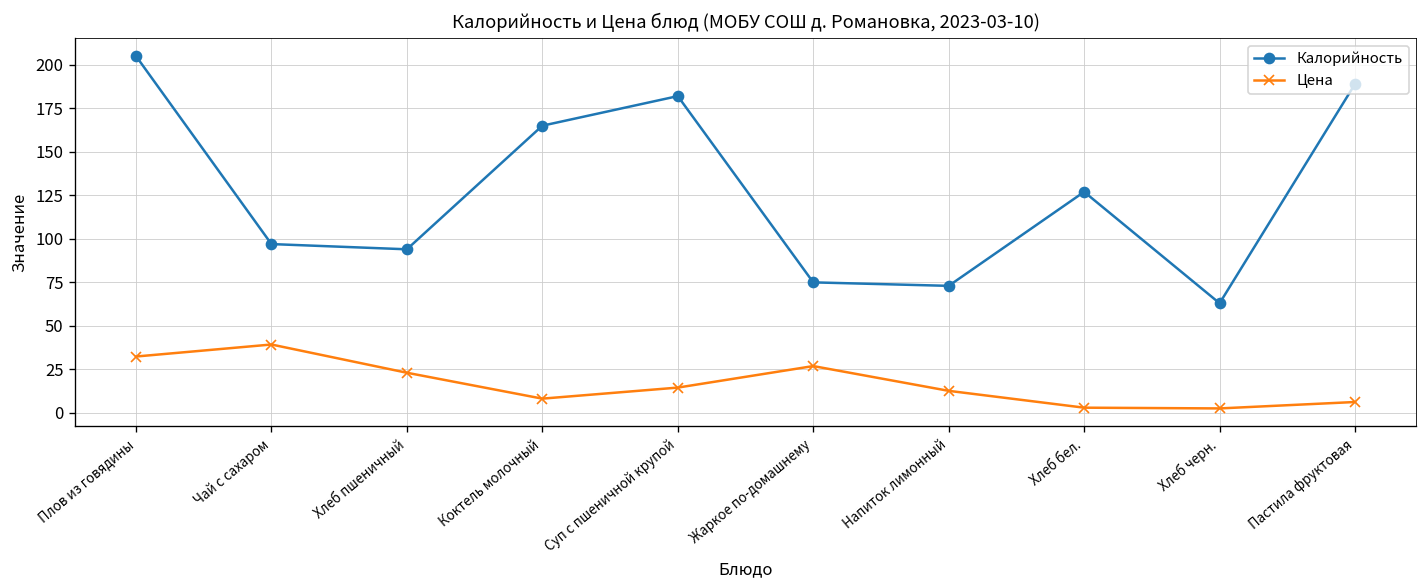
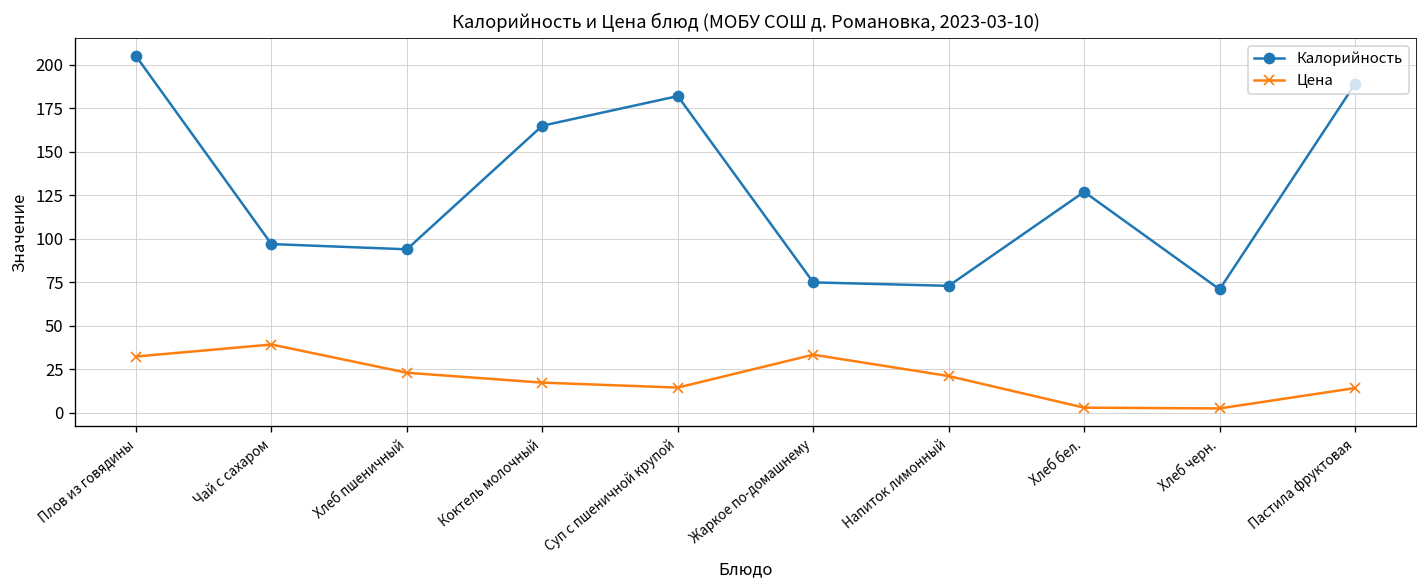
Цена, Коктель молочный: 8 -> 17
Цена, Жаркое по-домашнему: 27 -> 33
Цена, Напиток лимонный: 13 -> 21
Калорийность, Хлеб черн.: 63 -> 71
Цена, Пастила фруктовая: 6 -> 14
